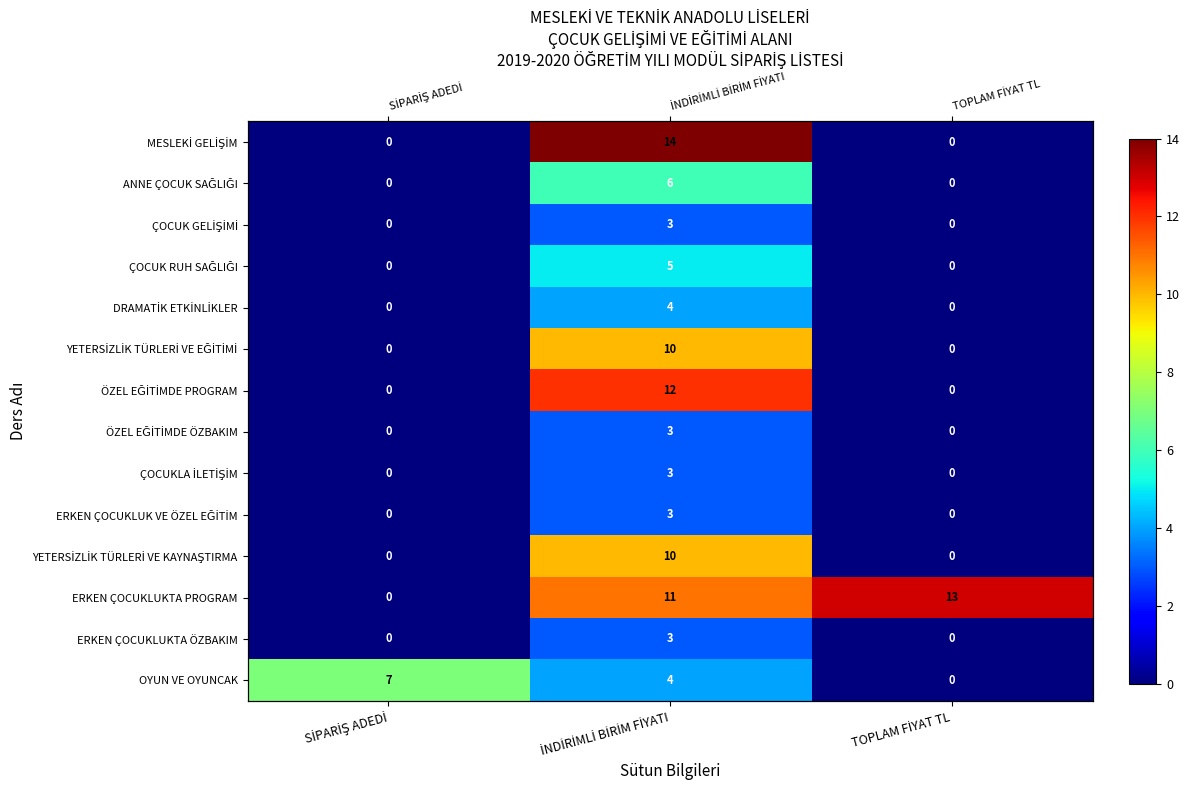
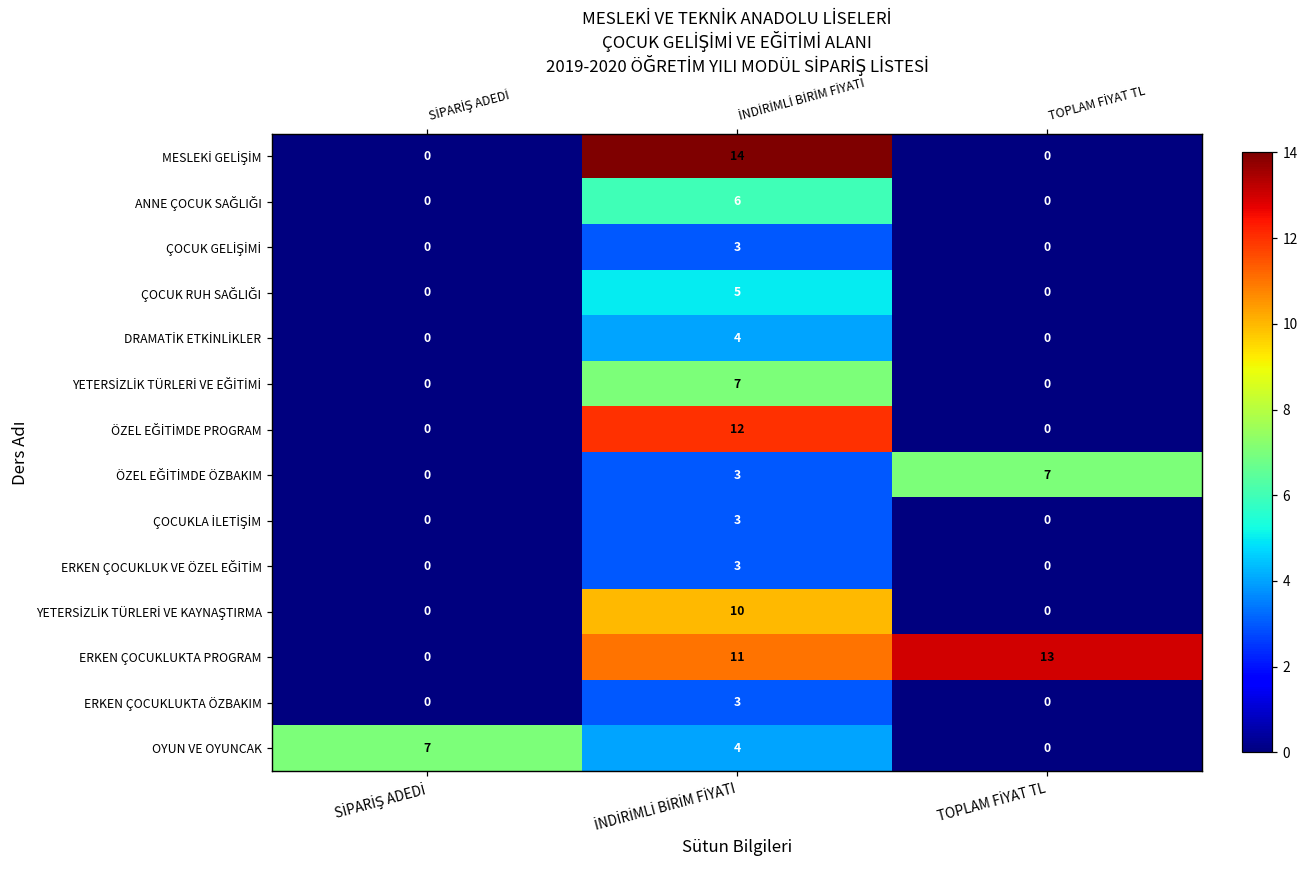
YETERSİZLİK TÜRLERİ VE EĞİTİMİ, İNDİRİMLİ BİRİM FİYATI: 10 -> 7
ÖZEL EĞİTİMDE ÖZBAKIM, TOPLAM FİYAT TL: 0 -> 7
